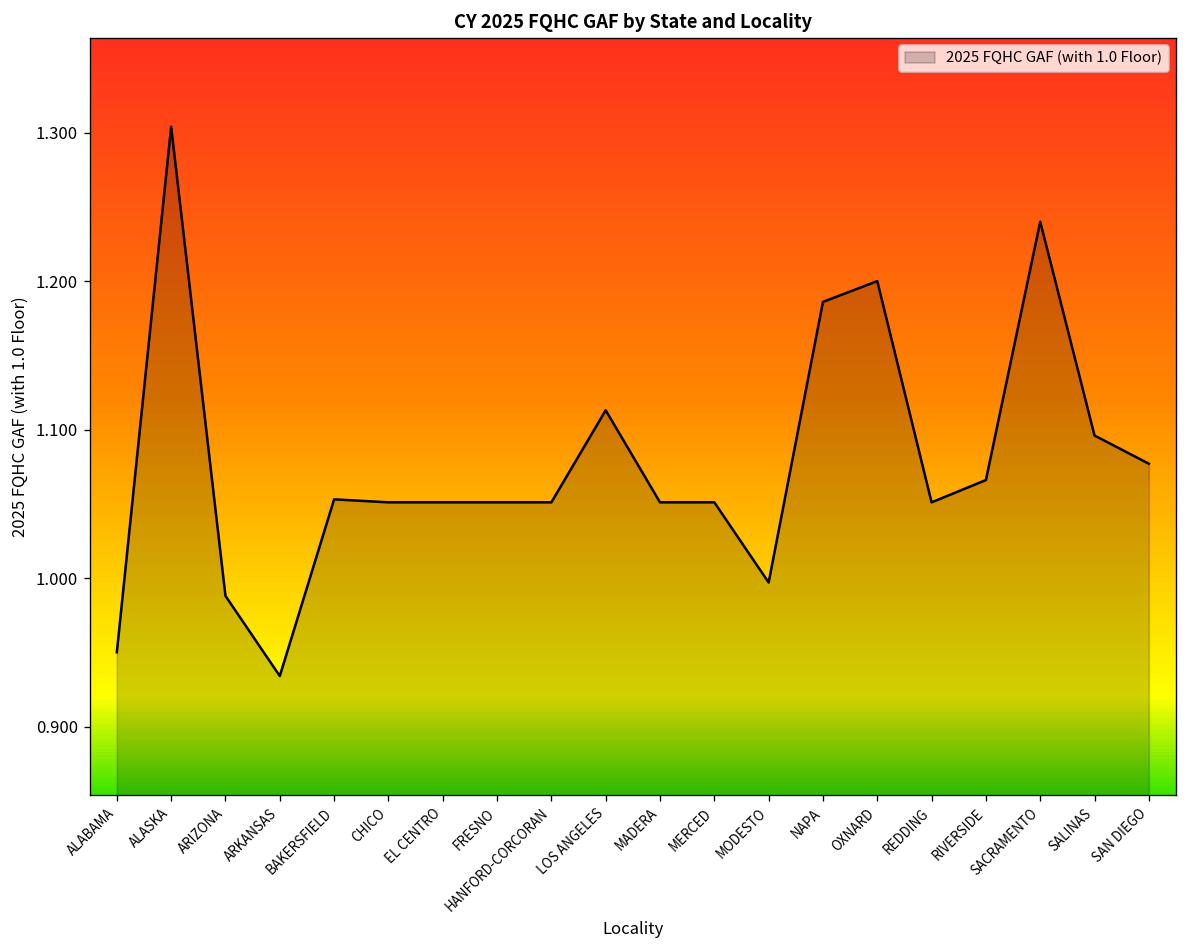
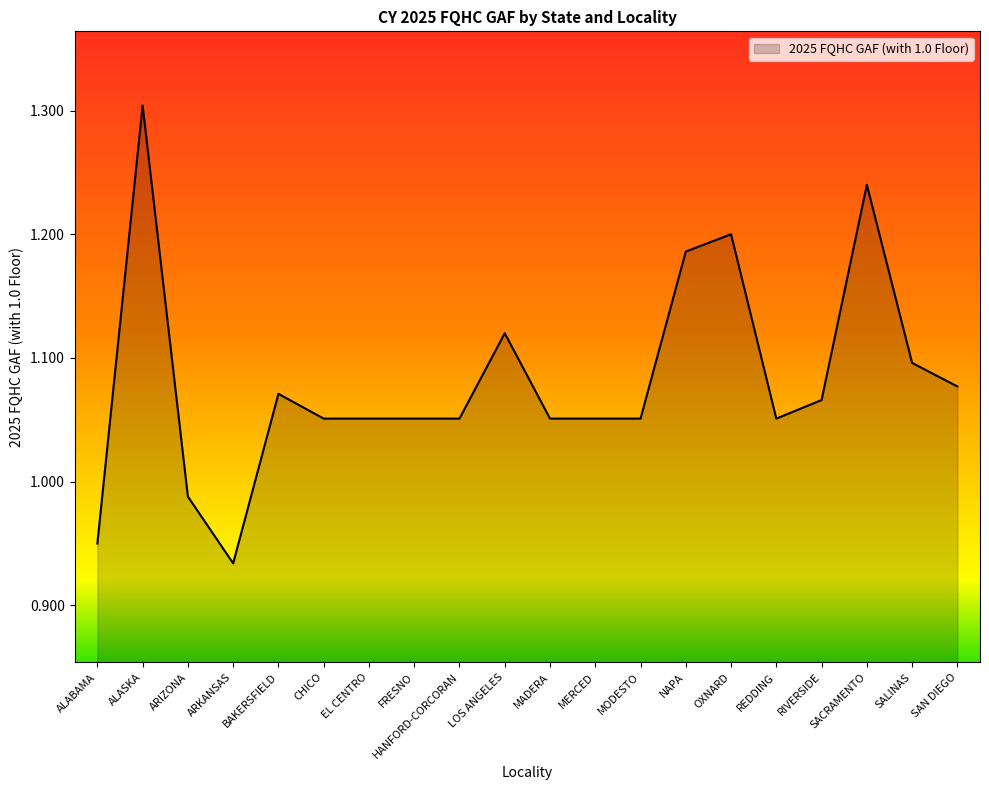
BAKERSFIELD: 1.053 -> 1.071
LOS ANGELES: 1.113 -> 1.120
MODESTO: 0.997 -> 1.051
